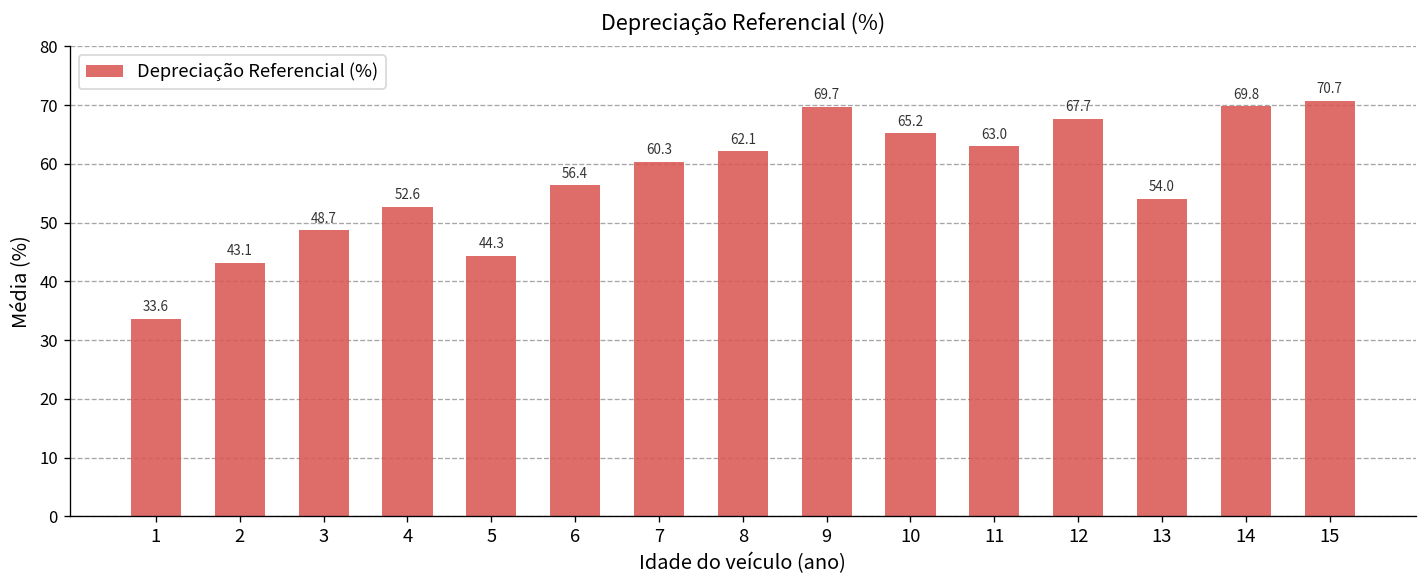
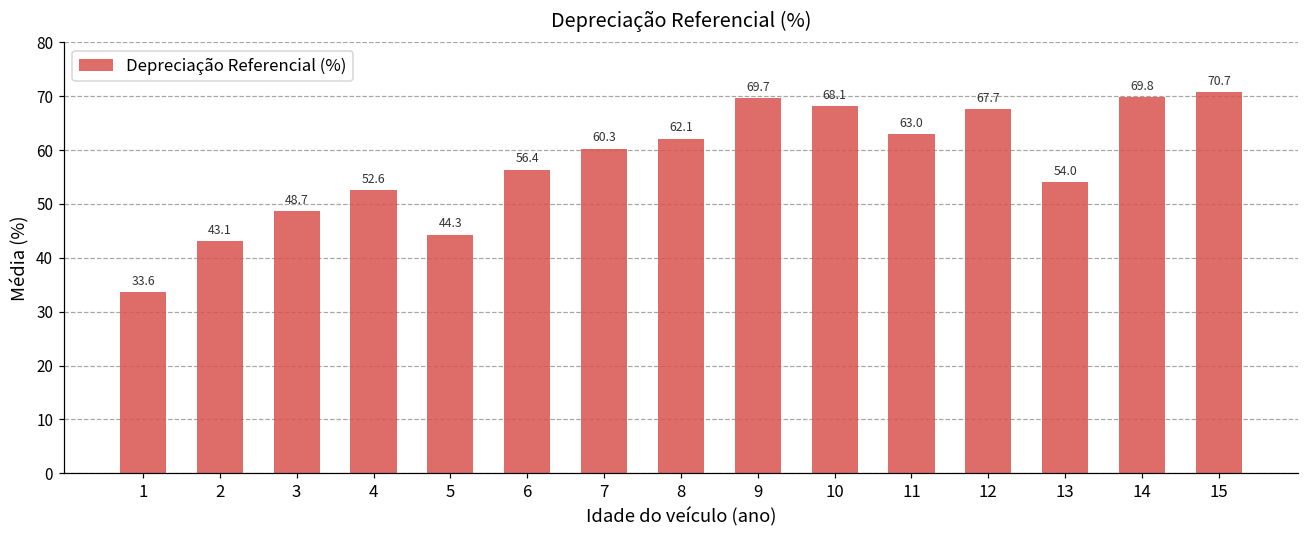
10: 65.2 -> 68.1
